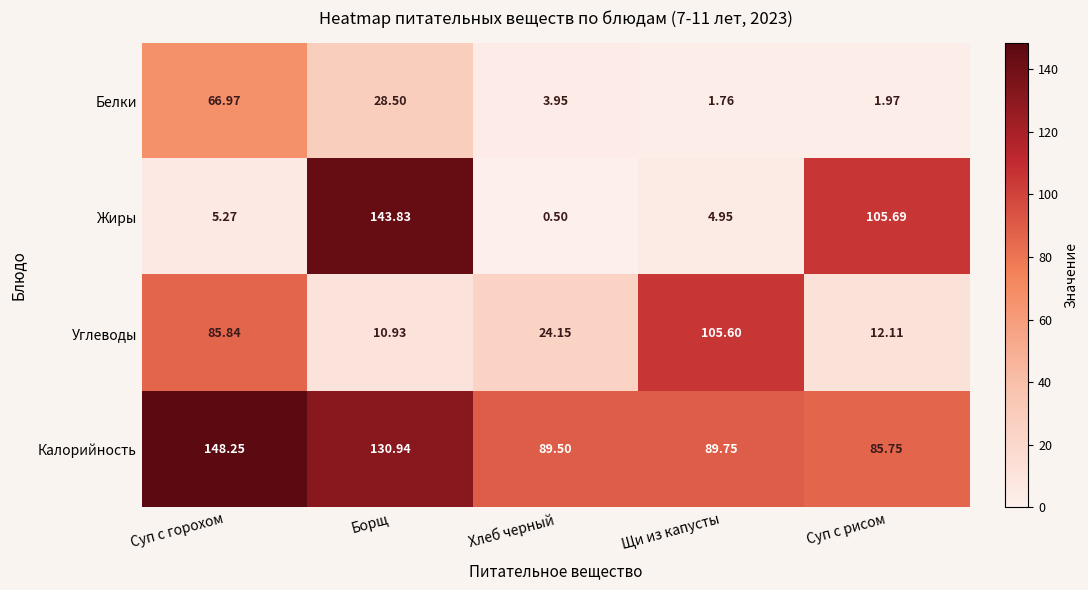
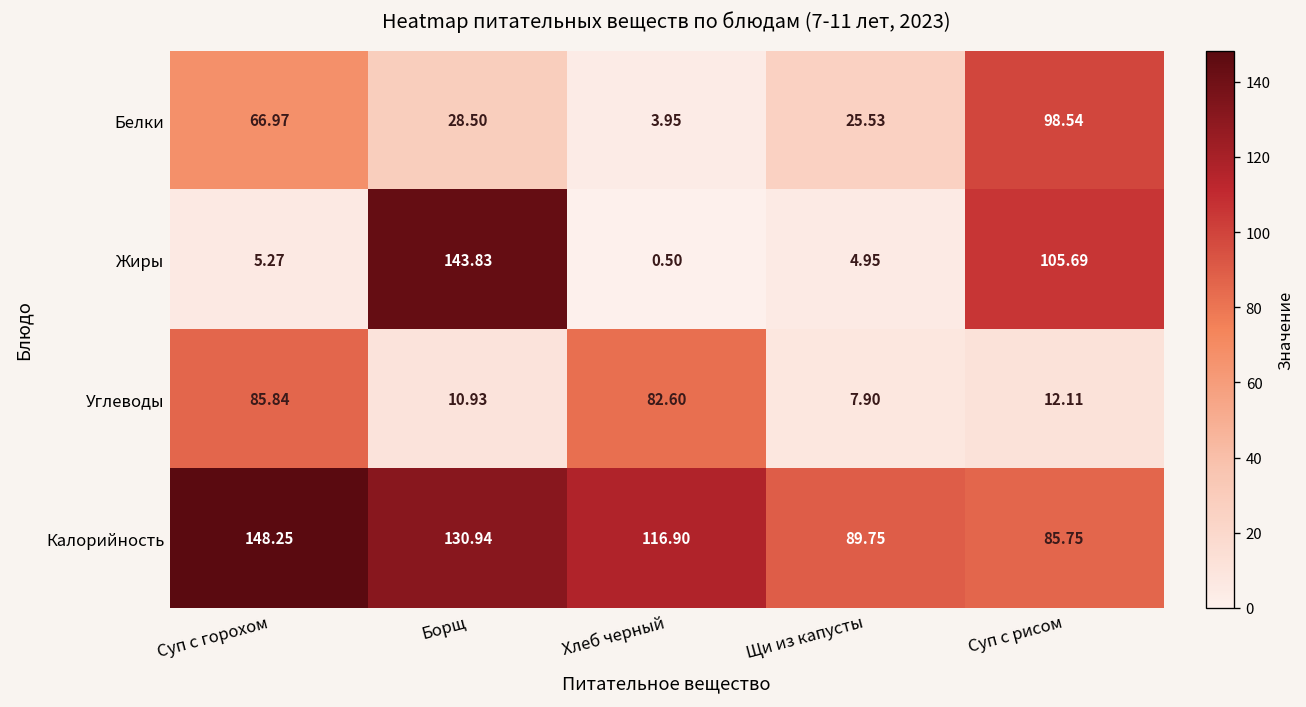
Белки, Щи из капусты: 1.76 -> 25.53
Белки, Суп с рисом: 1.97 -> 98.54
Углеводы, Хлеб черный: 24.15 -> 82.60
Углеводы, Щи из капусты: 105.60 -> 7.90
Калорийность, Хлеб черный: 89.50 -> 116.90
